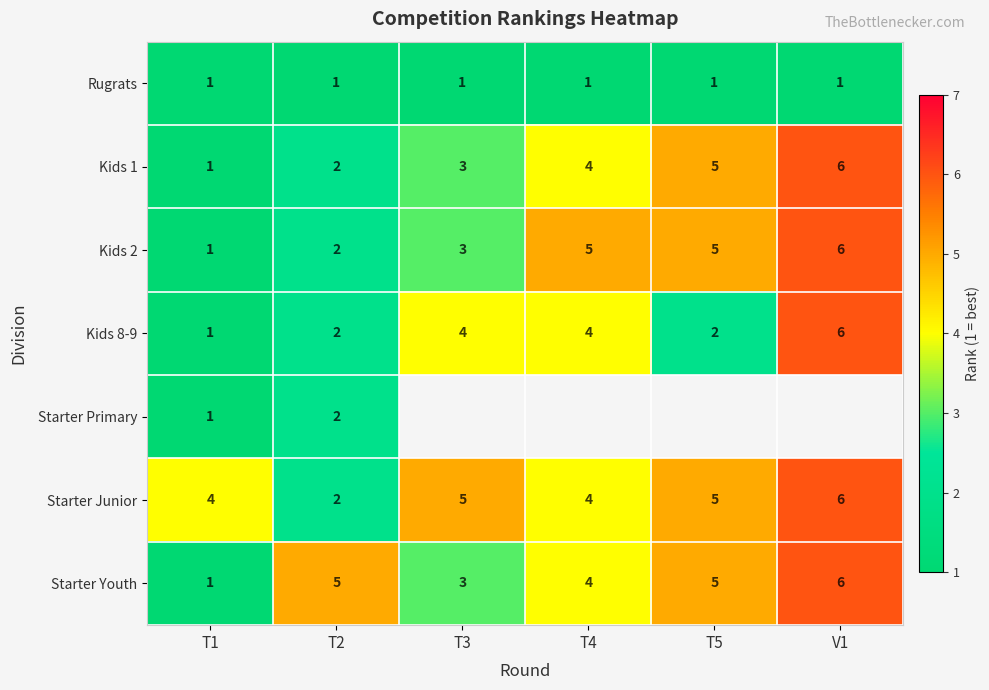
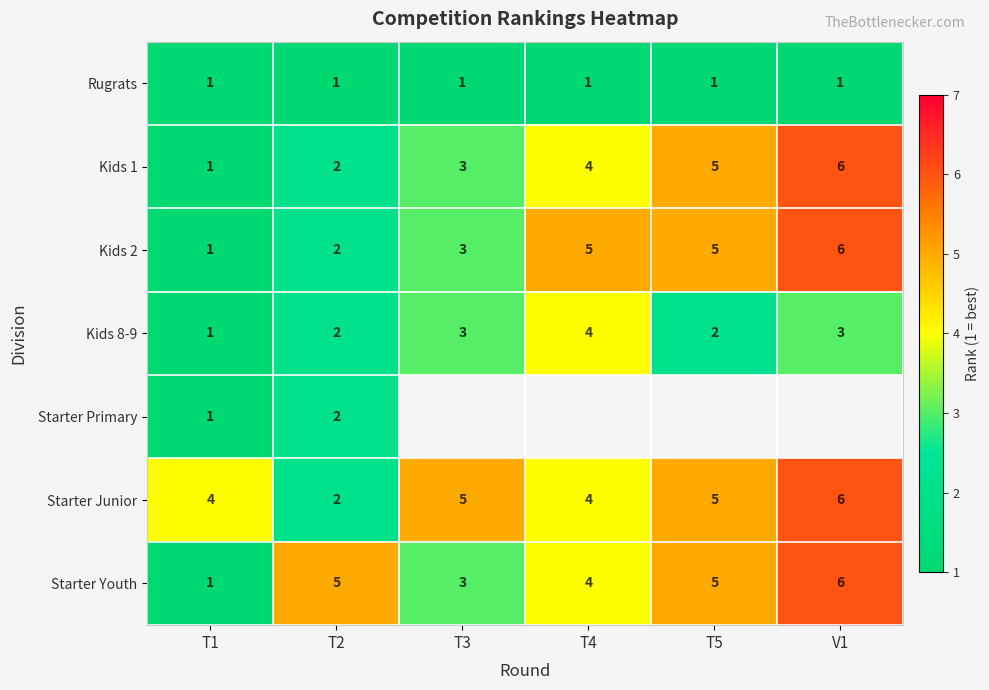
Kids 8-9, T3: 4 -> 3
Kids 8-9, V1: 6 -> 3
